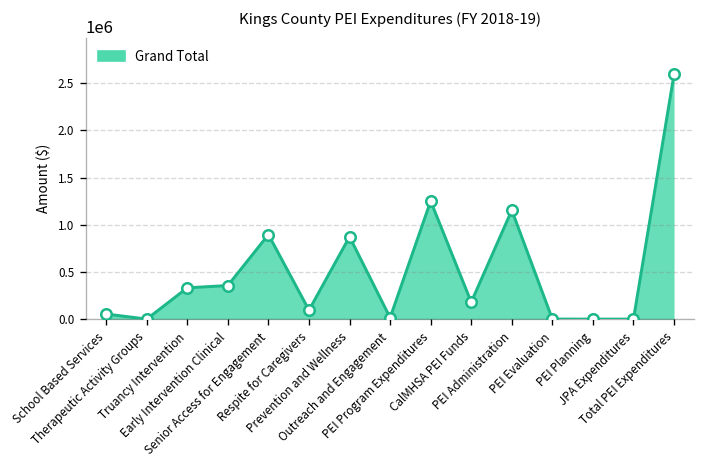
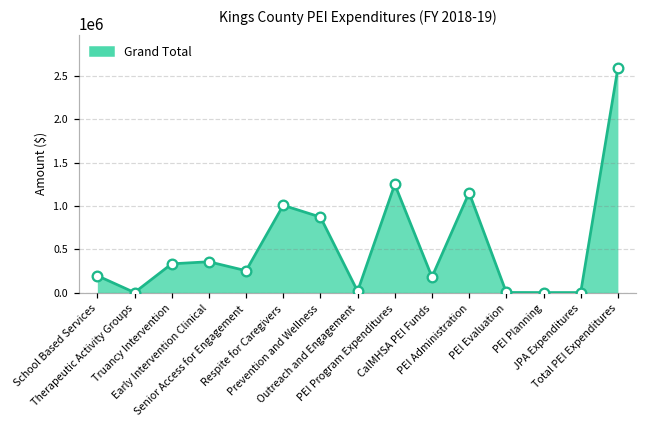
School Based Services: 100000 -> 200000
Senior Access for Engagement: 900000 -> 300000
Respite for Caregivers: 100000 -> 1000000
